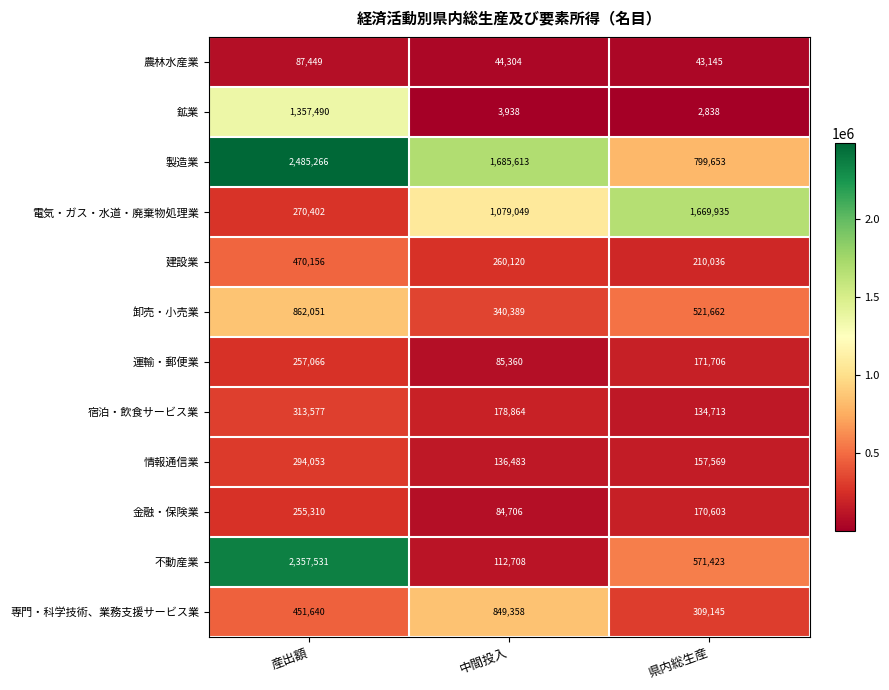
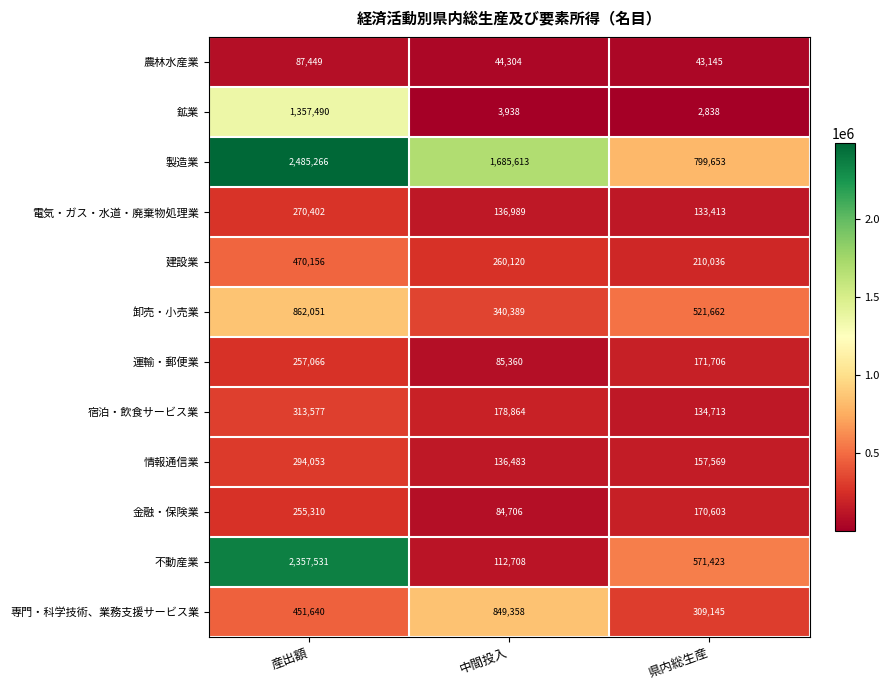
電気・ガス・水道・廃棄物処理業, 中間投入: 1,079,049 -> 136,989
電気・ガス・水道・廃棄物処理業, 県内総生産: 1,669,935 -> 133,413
